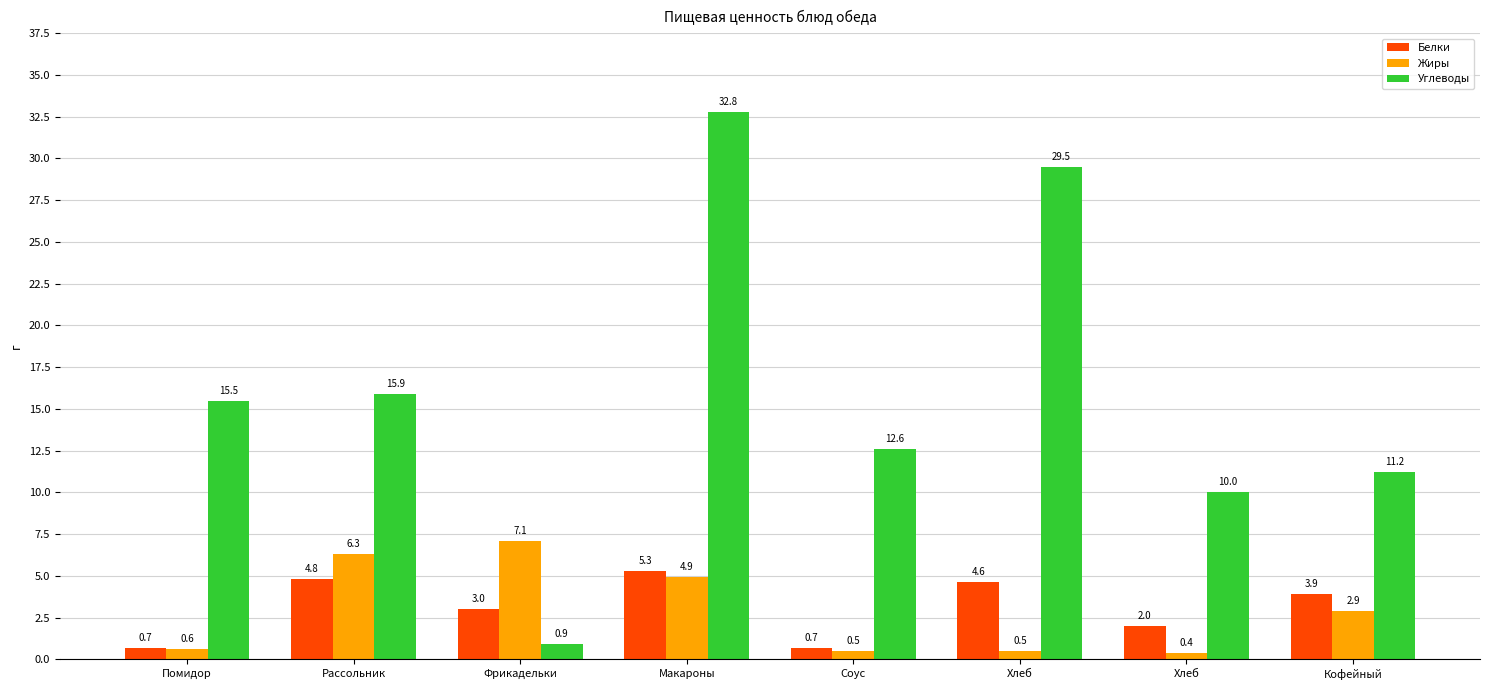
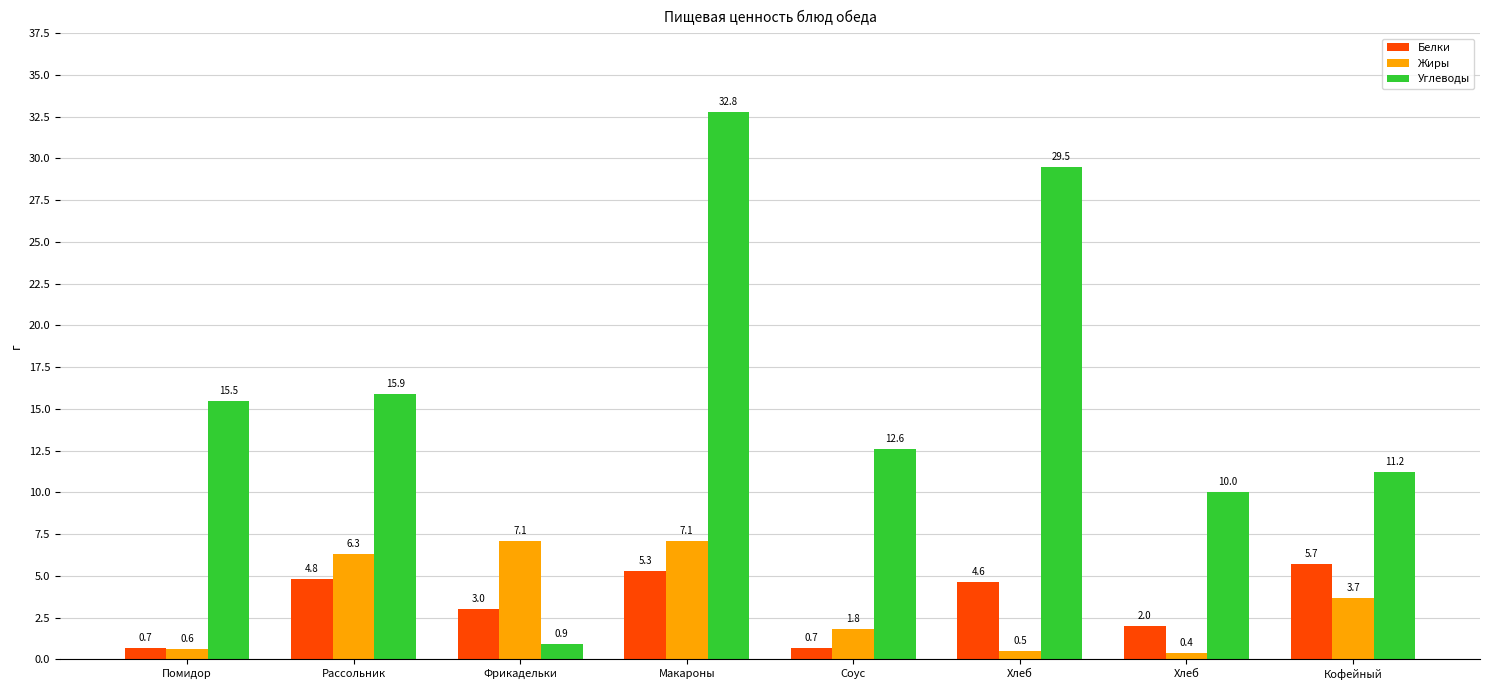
Жиры, Макароны: 4.9 -> 7.1
Жиры, Соус: 0.5 -> 1.8
Белки, Кофейный: 3.9 -> 5.7
Жиры, Кофейный: 2.9 -> 3.7
